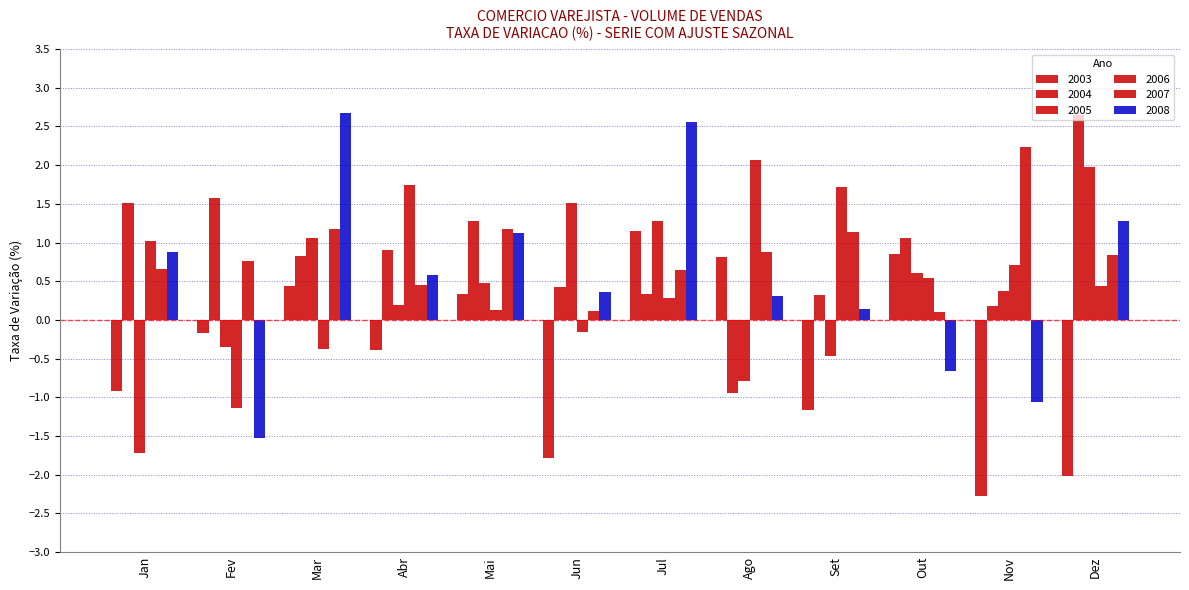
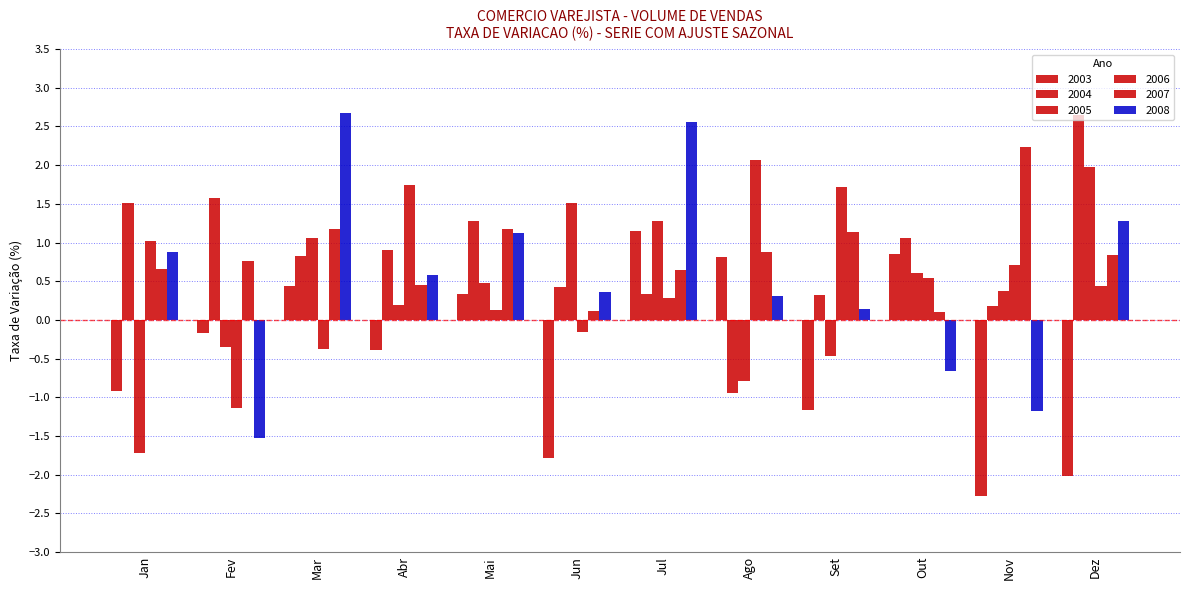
2008, Nov: -1.1 -> -1.2
